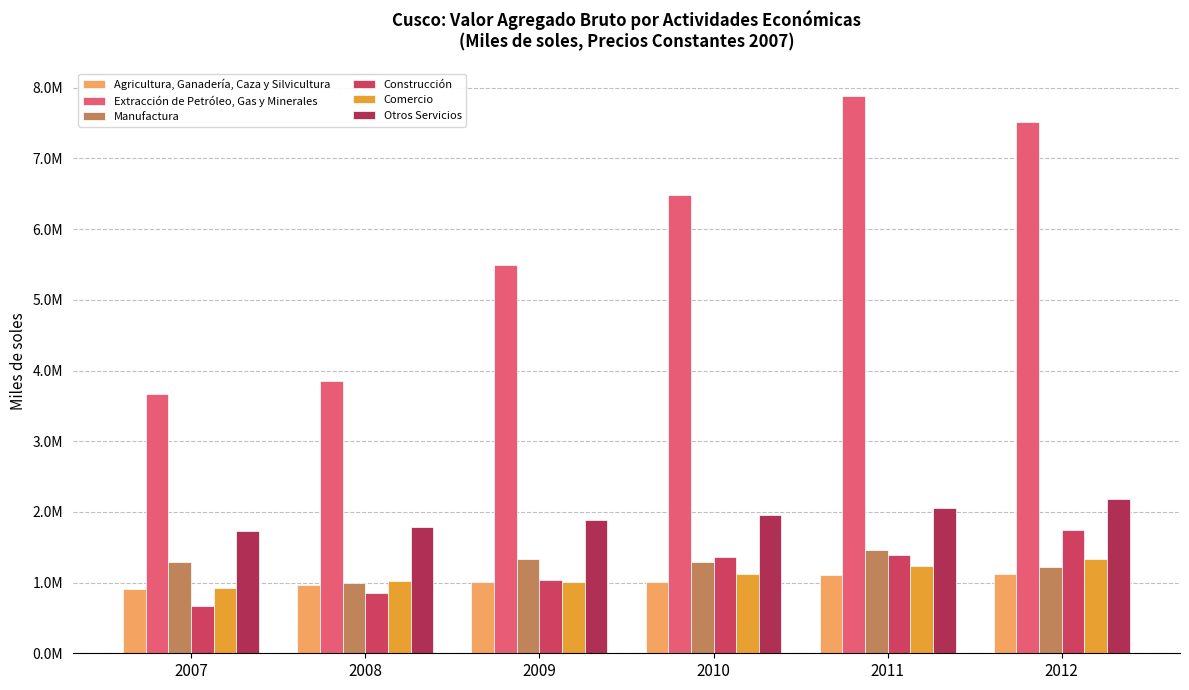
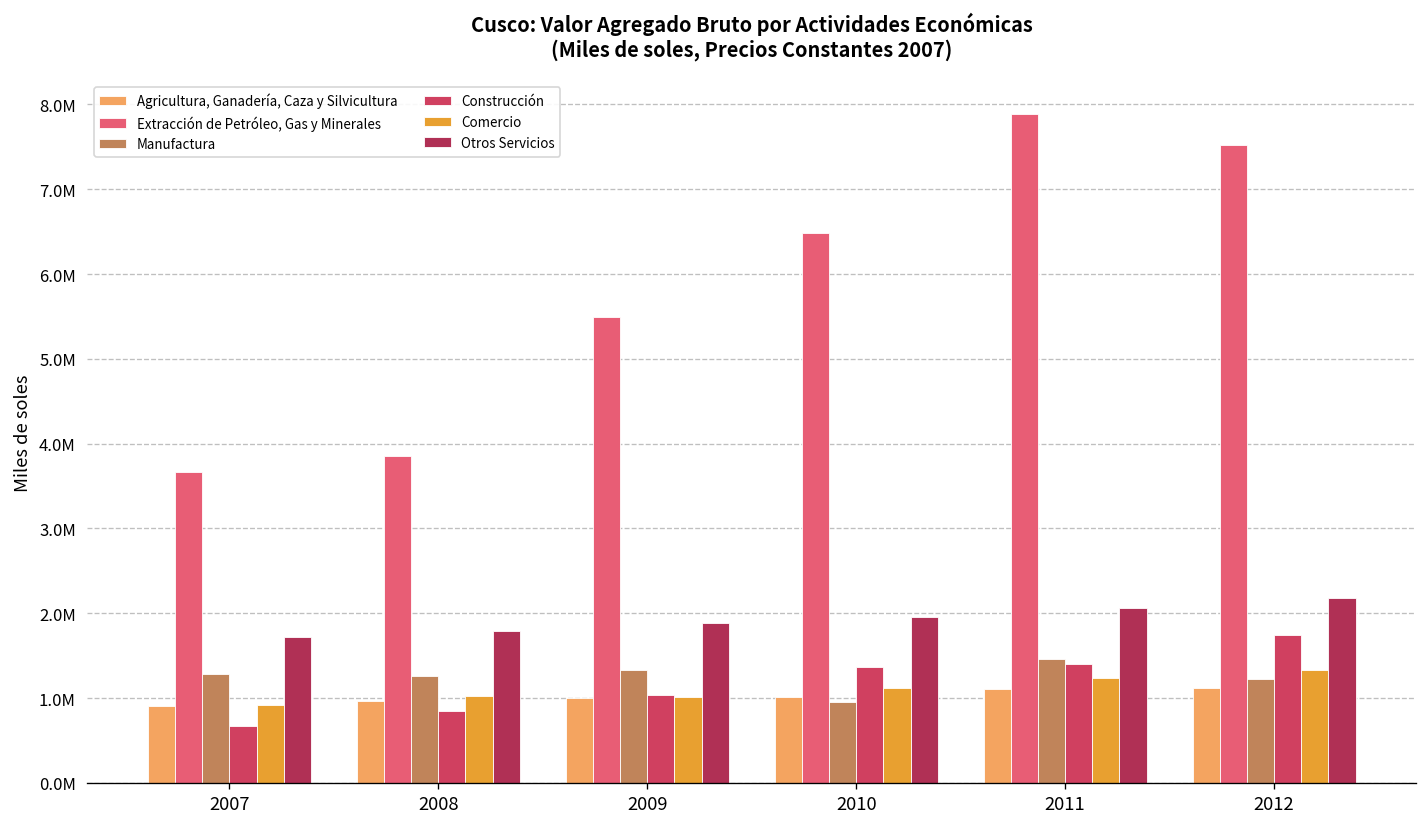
Manufactura, 2008: 1000000 -> 1300000
Manufactura, 2010: 1300000 -> 1000000
